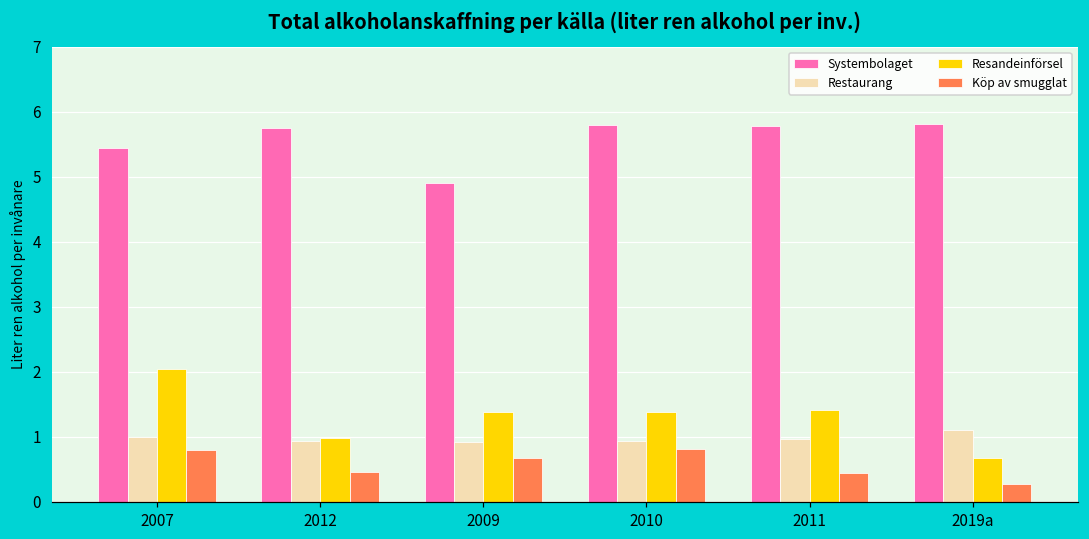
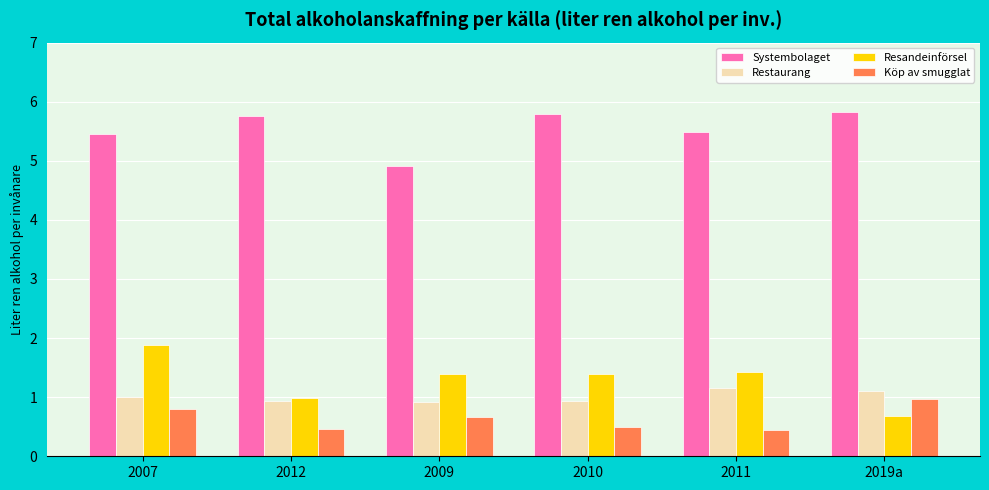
Resandeinförsel, 2007: 2.0 -> 1.9
Köp av smugglat, 2010: 0.8 -> 0.5
Systembolaget, 2011: 5.8 -> 5.5
Restaurang, 2011: 1.0 -> 1.2
Köp av smugglat, 2019a: 0.3 -> 1.0
